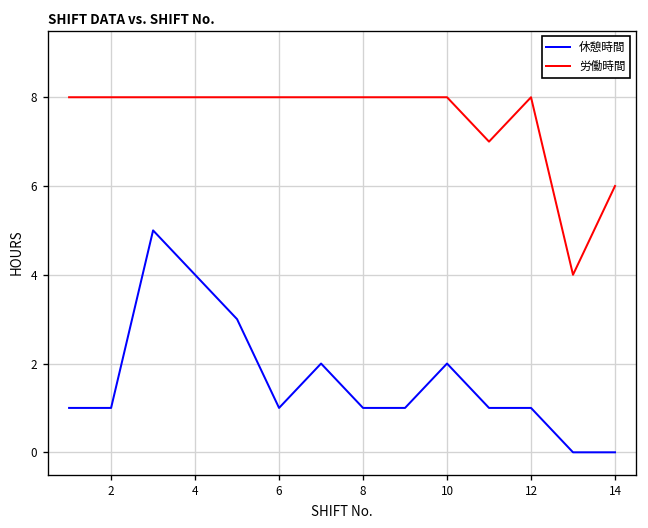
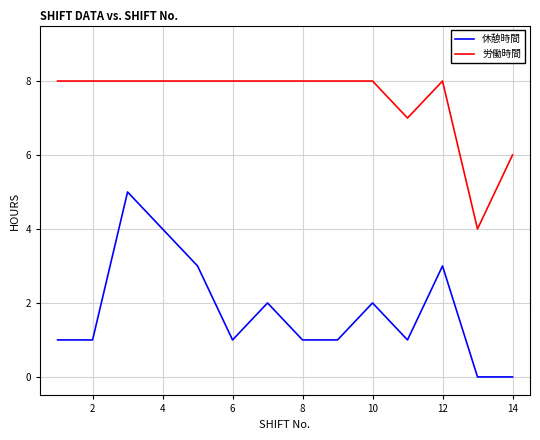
休憩時間, 12: 1 -> 3
